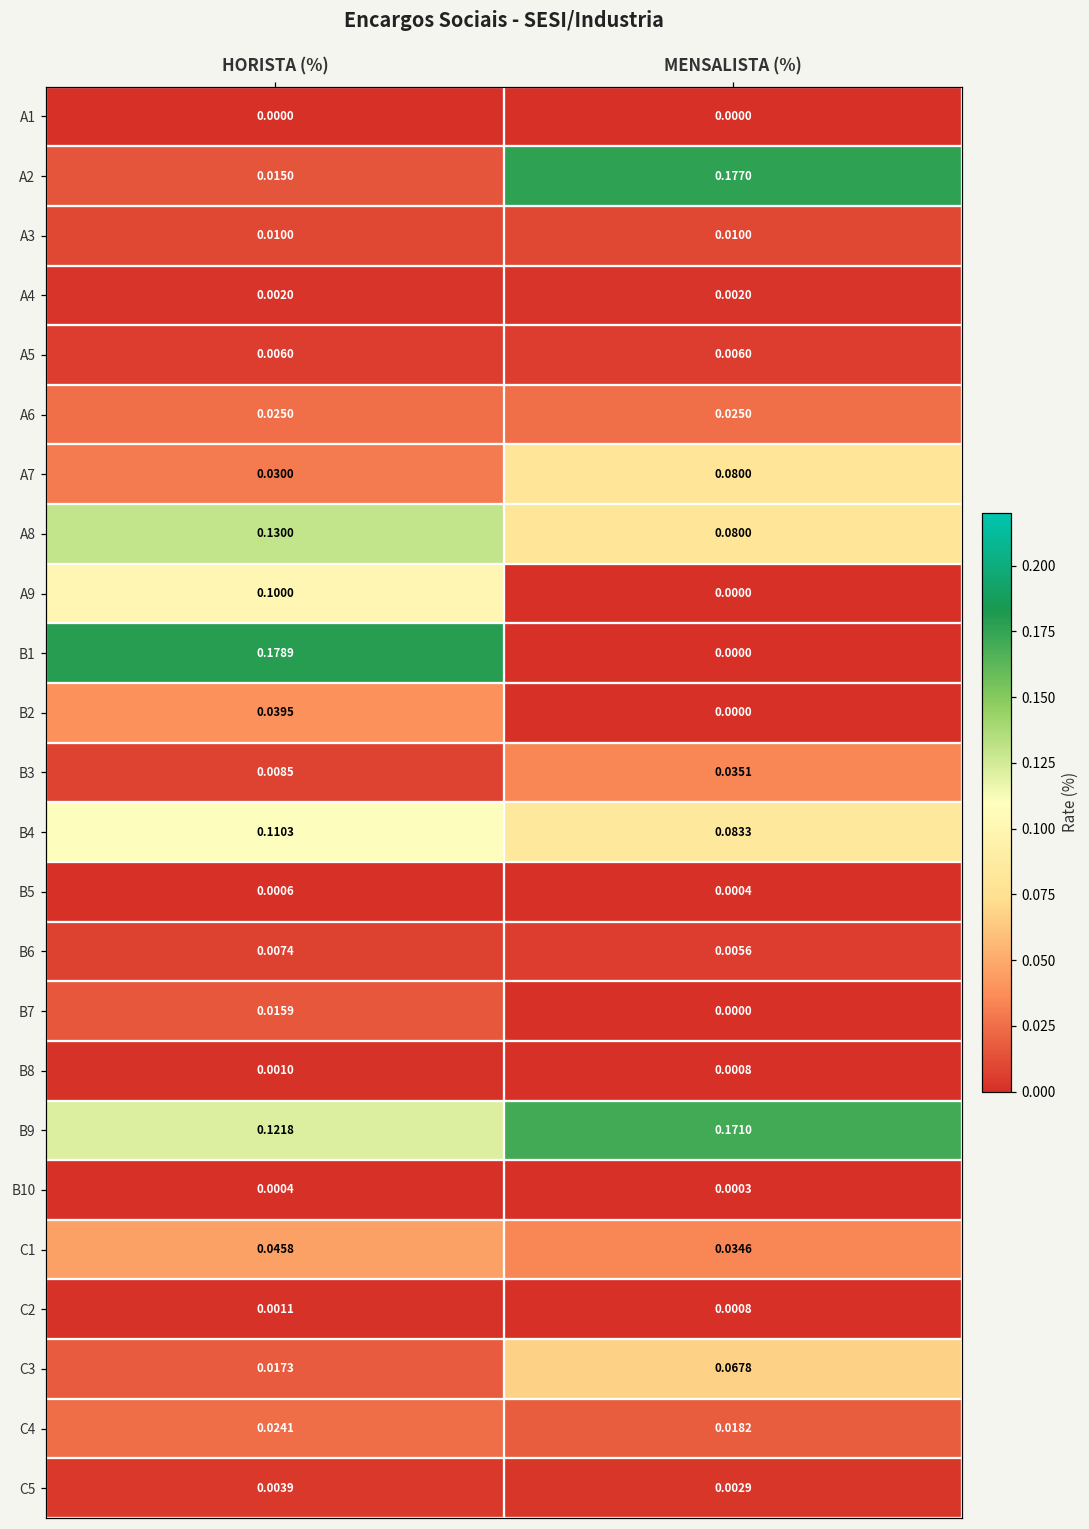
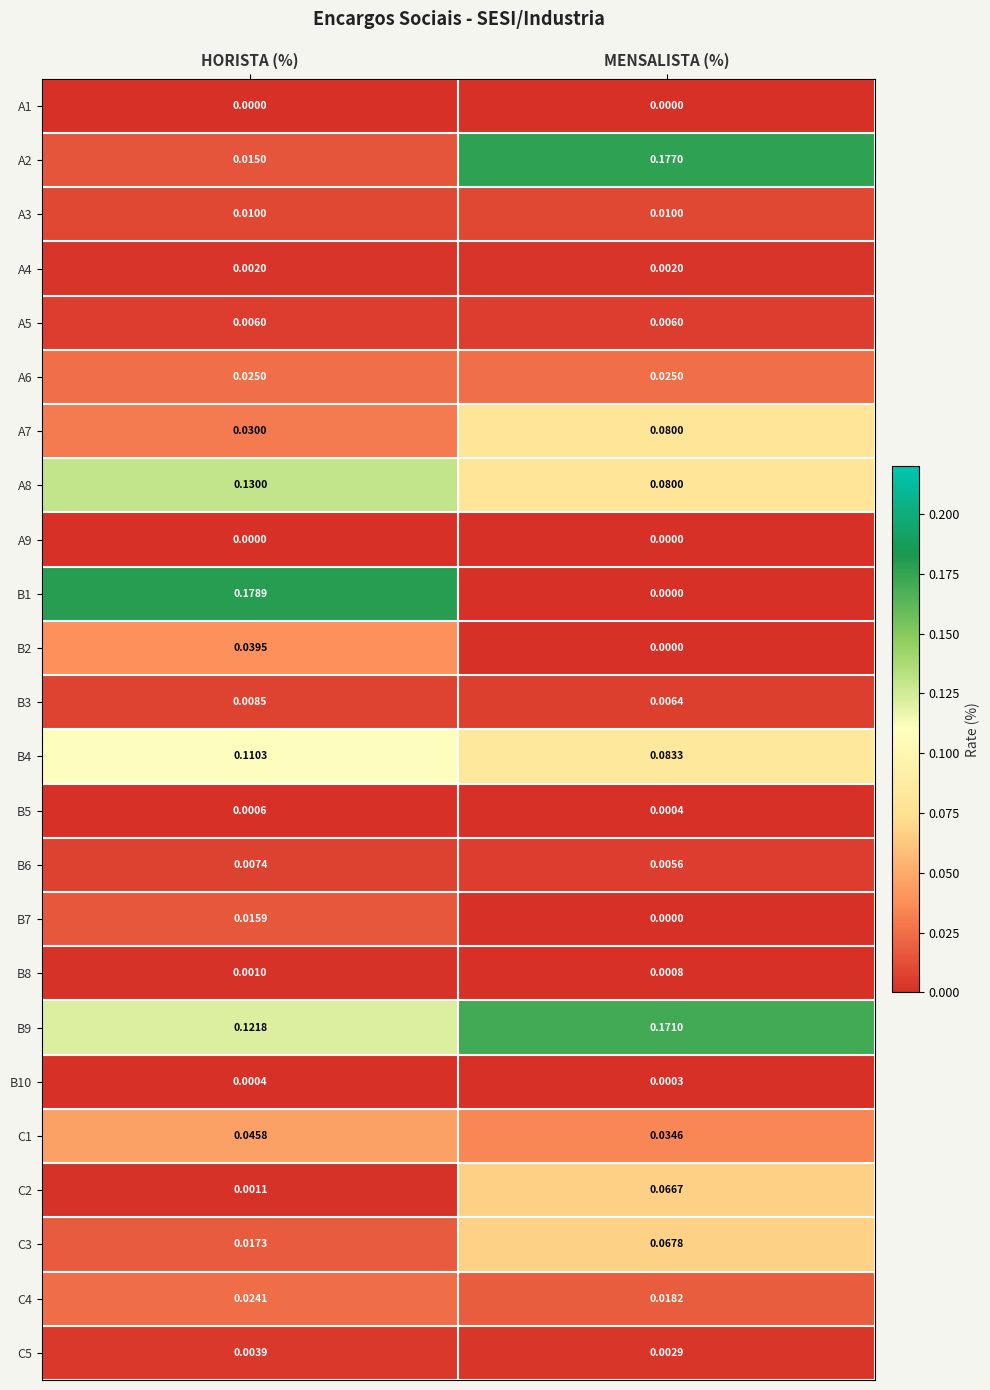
A9, HORISTA (%): 0.1000 -> 0.0000
B3, MENSALISTA (%): 0.0351 -> 0.0064
C2, MENSALISTA (%): 0.0008 -> 0.0667
